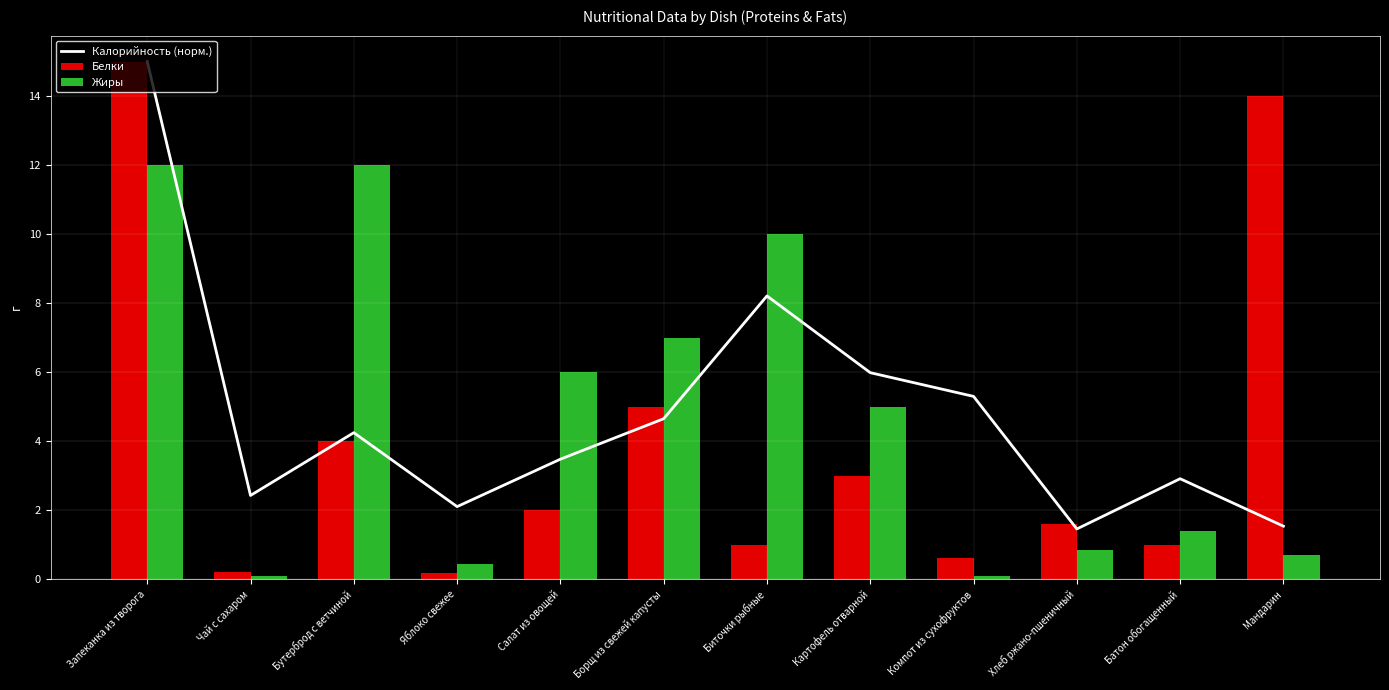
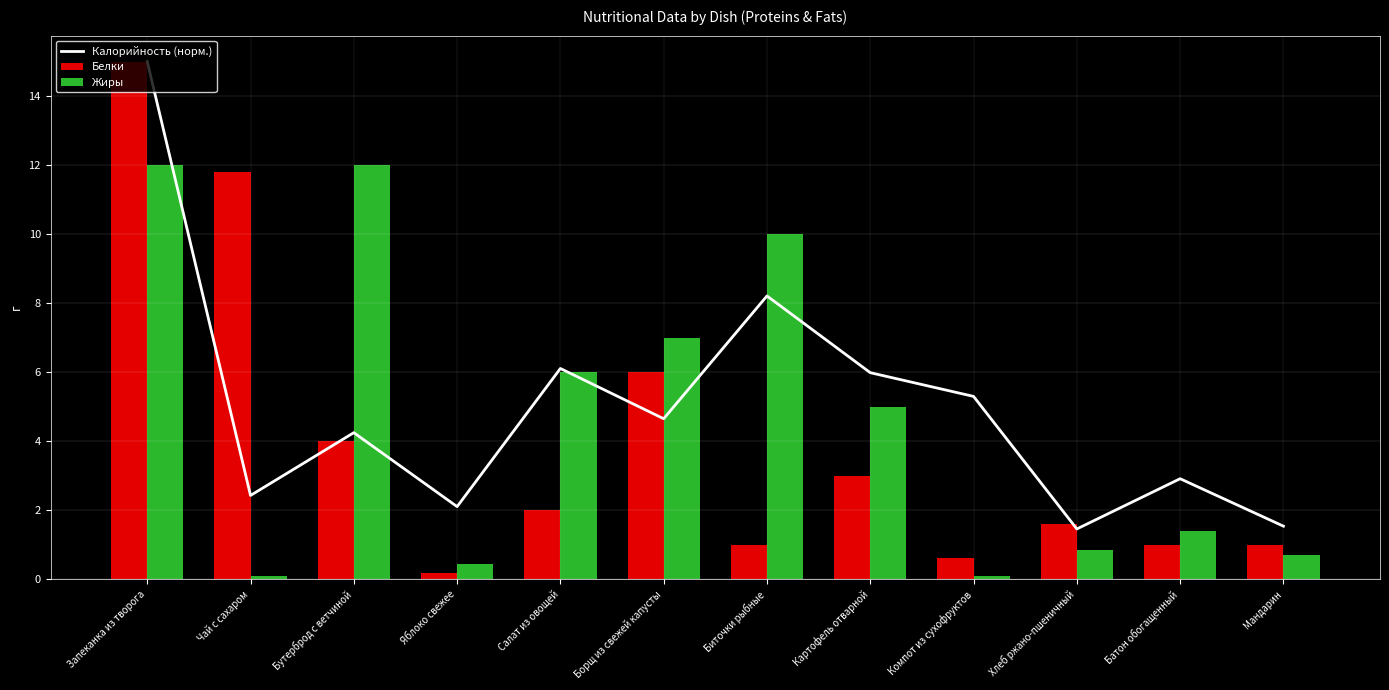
Белки, Чай с сахаром: 0.2 -> 11.8
Калорийность (норм.), Салат из овощей: 3.5 -> 6.1
Белки, Борщ из свежей капусты: 5 -> 6
Белки, Мандарин: 14 -> 1
